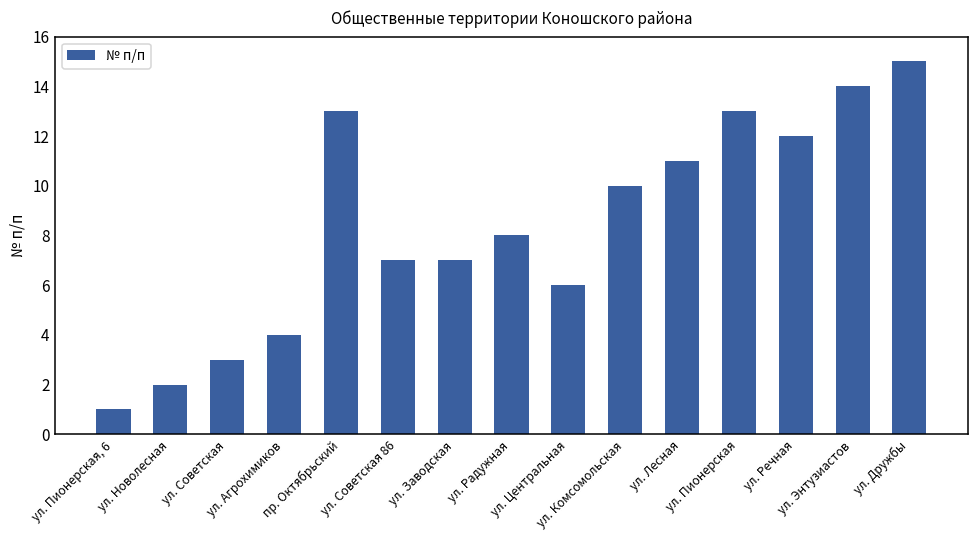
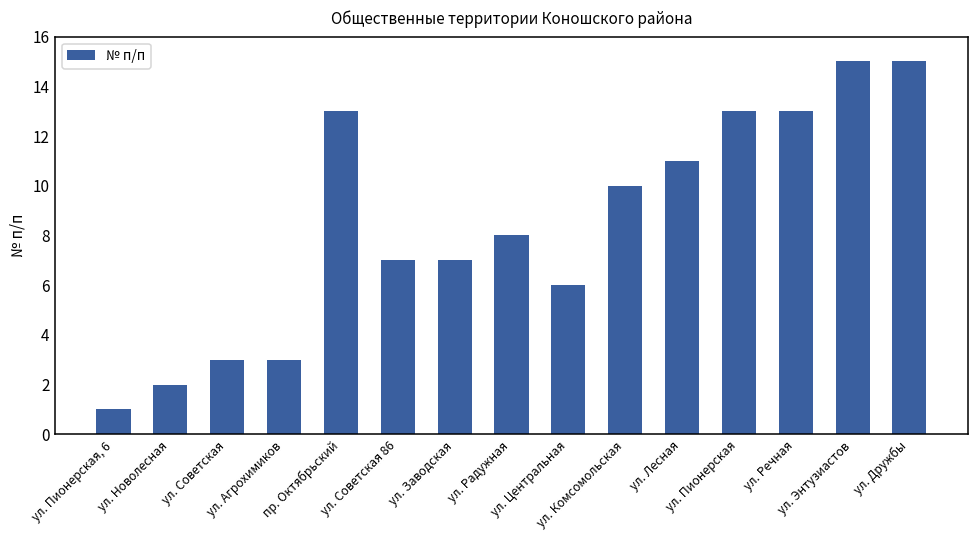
ул. Агрохимиков: 4 -> 3
ул. Речная: 12 -> 13
ул. Энтузиастов: 14 -> 15
